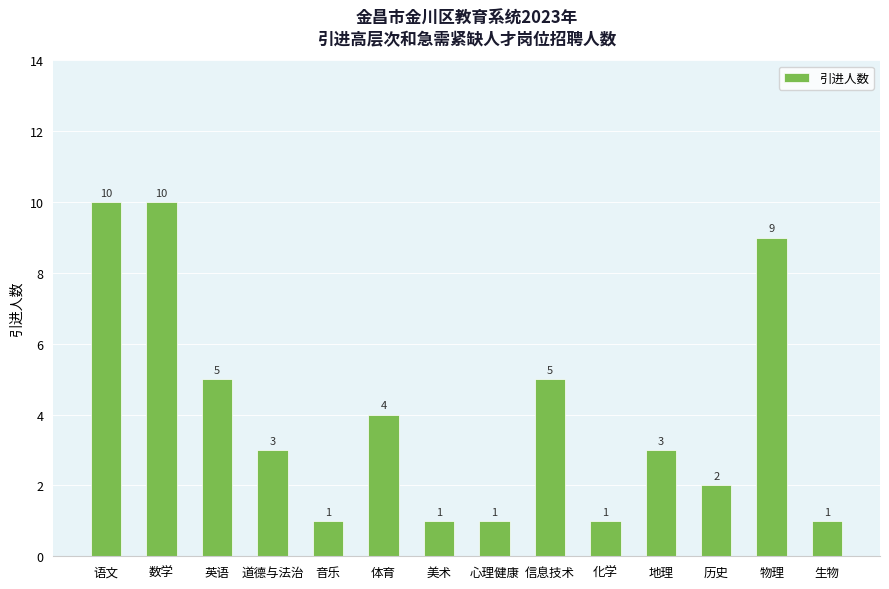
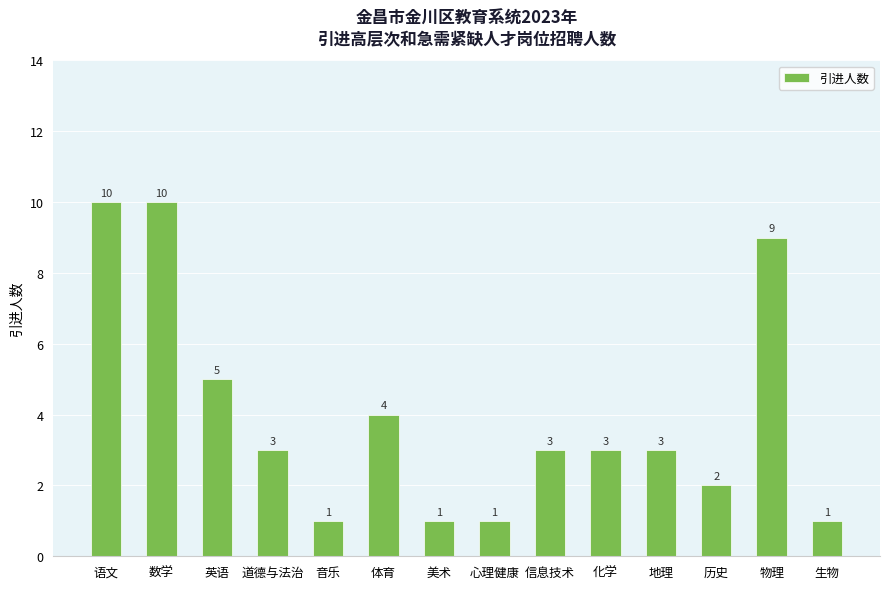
信息技术: 5 -> 3
化学: 1 -> 3
